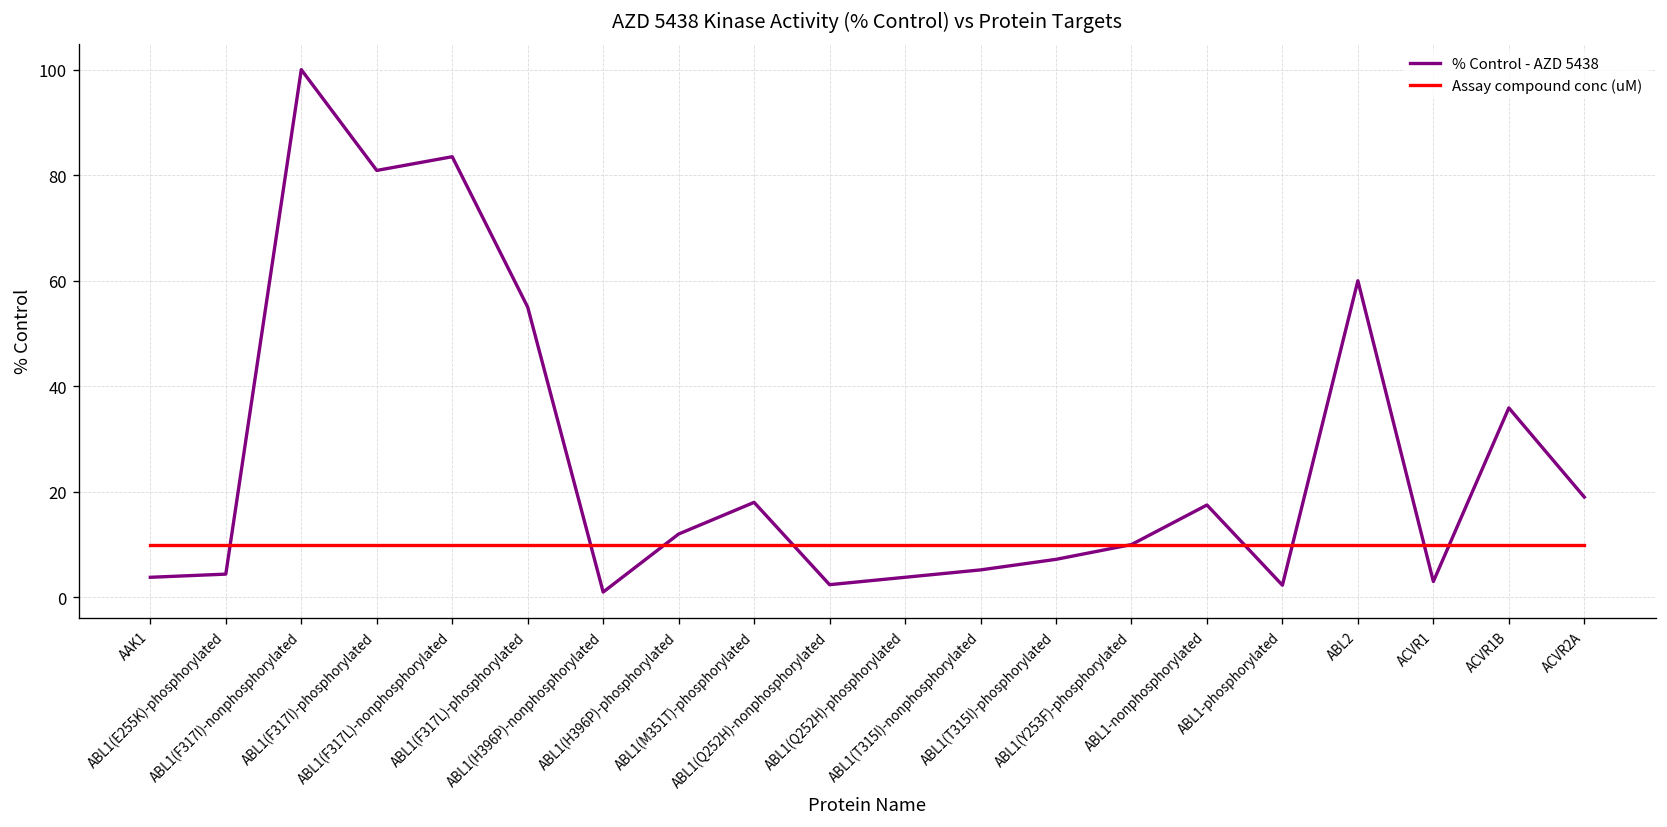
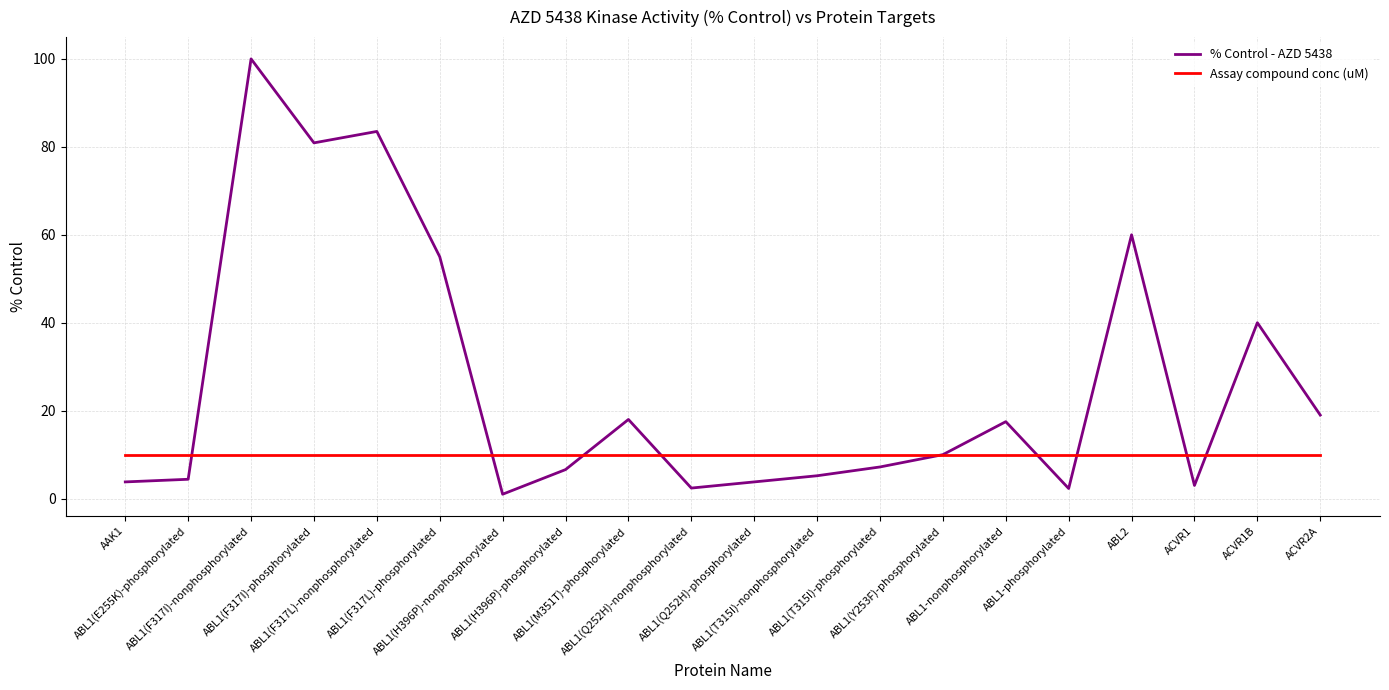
% Control - AZD 5438, ABL1(H396P)-phosphorylated: 12 -> 7
% Control - AZD 5438, ACVR1B: 36 -> 40
